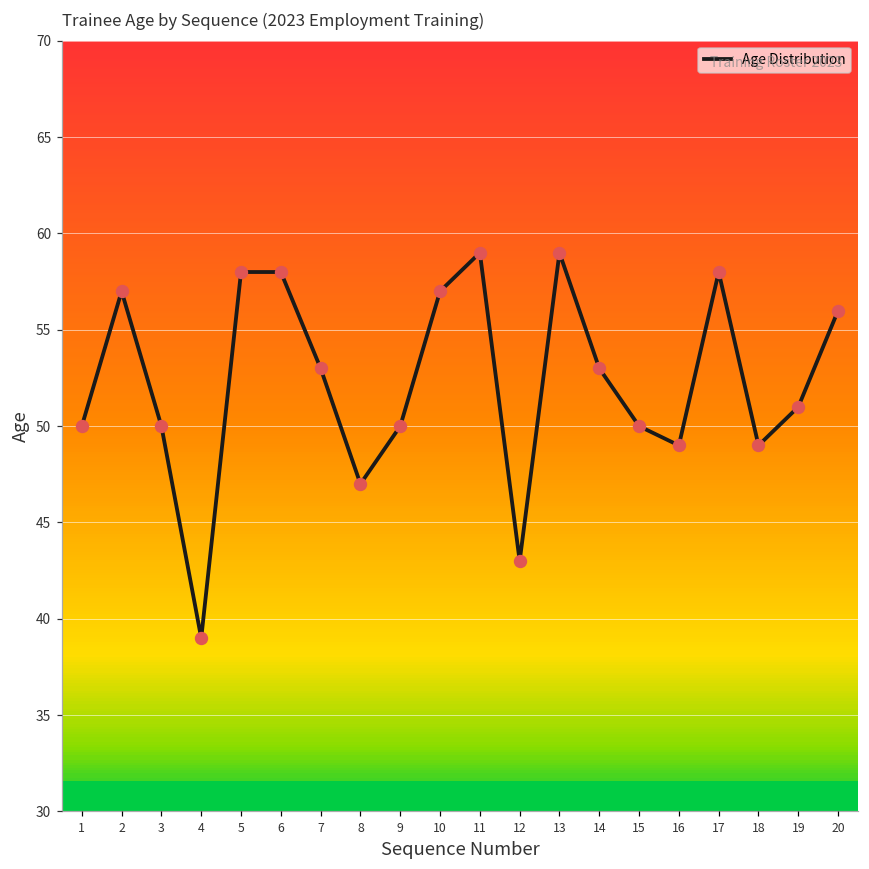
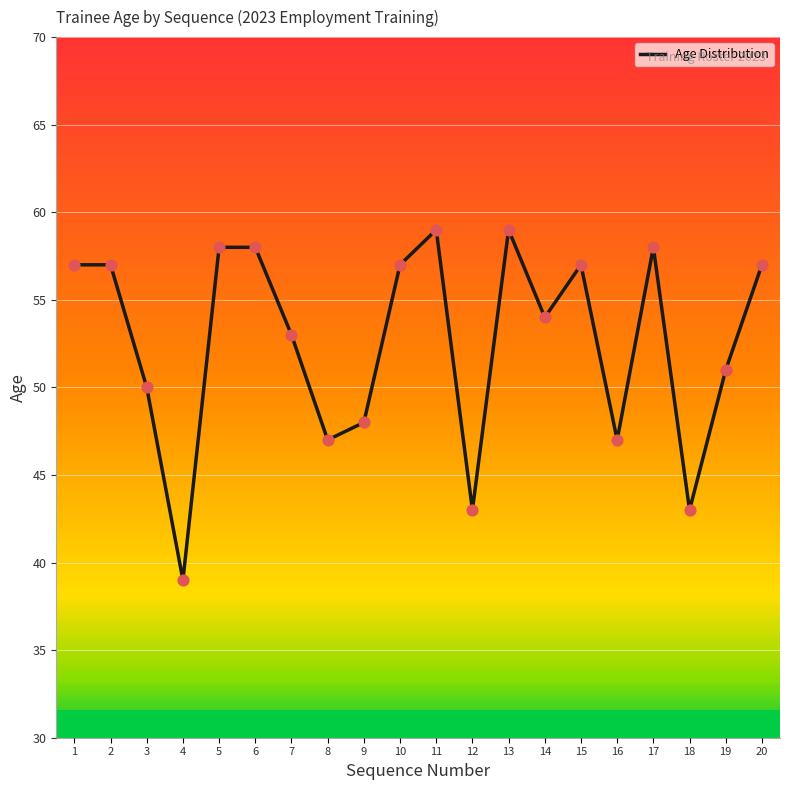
1: 50 -> 57
9: 50 -> 48
14: 53 -> 54
15: 50 -> 57
16: 49 -> 47
18: 49 -> 43
20: 56 -> 57
